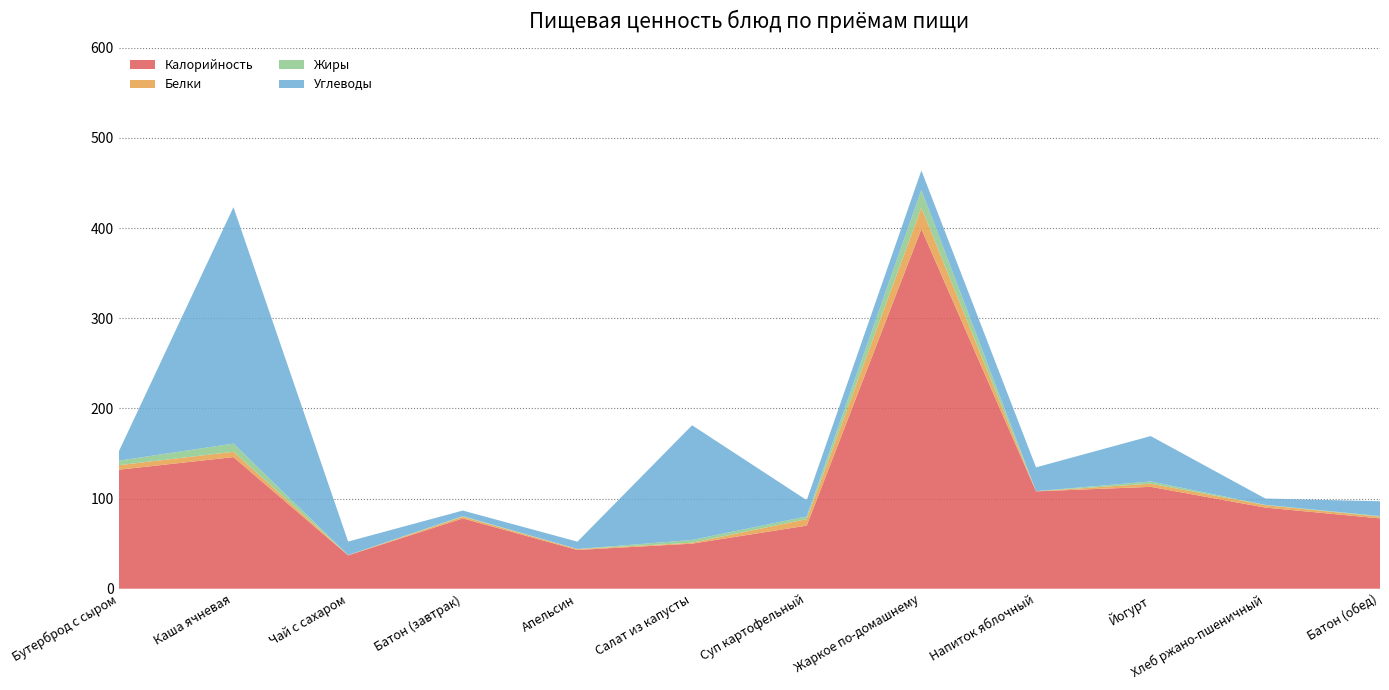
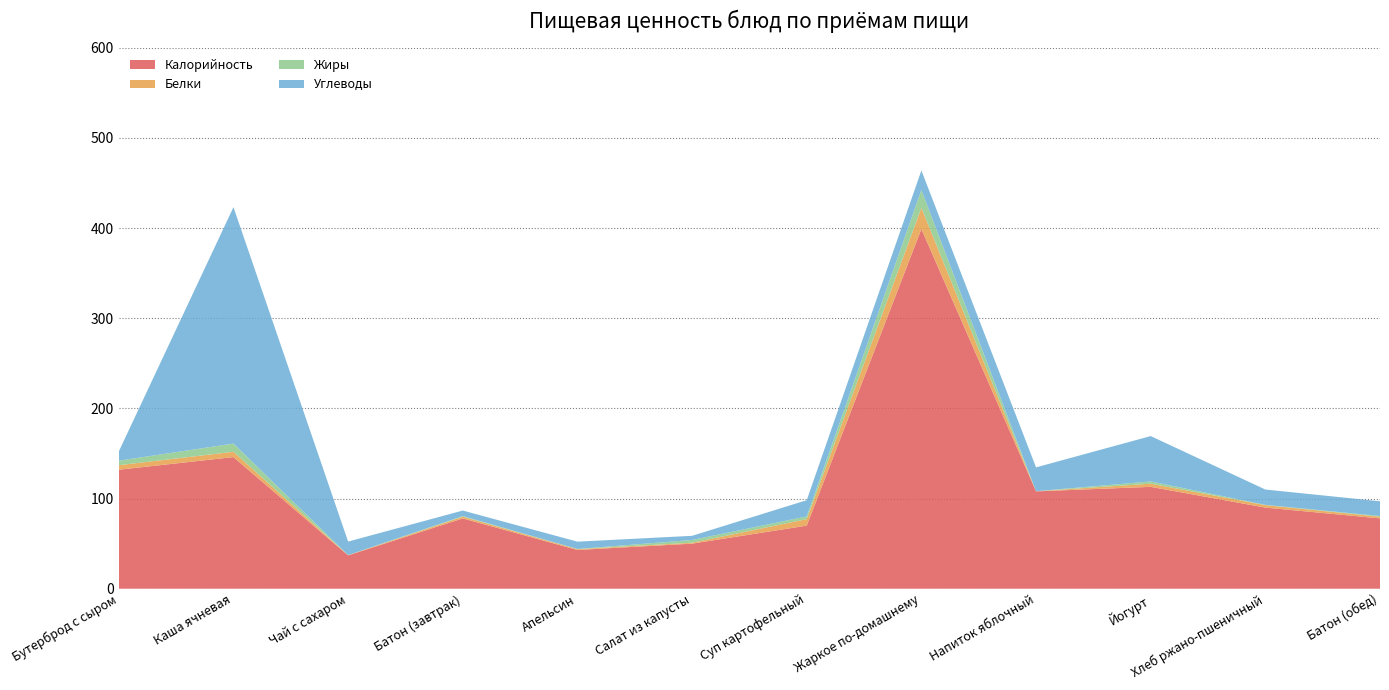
Углеводы, Салат из капусты: 130 -> 0
Углеводы, Хлеб ржано-пшеничный: 10 -> 20
